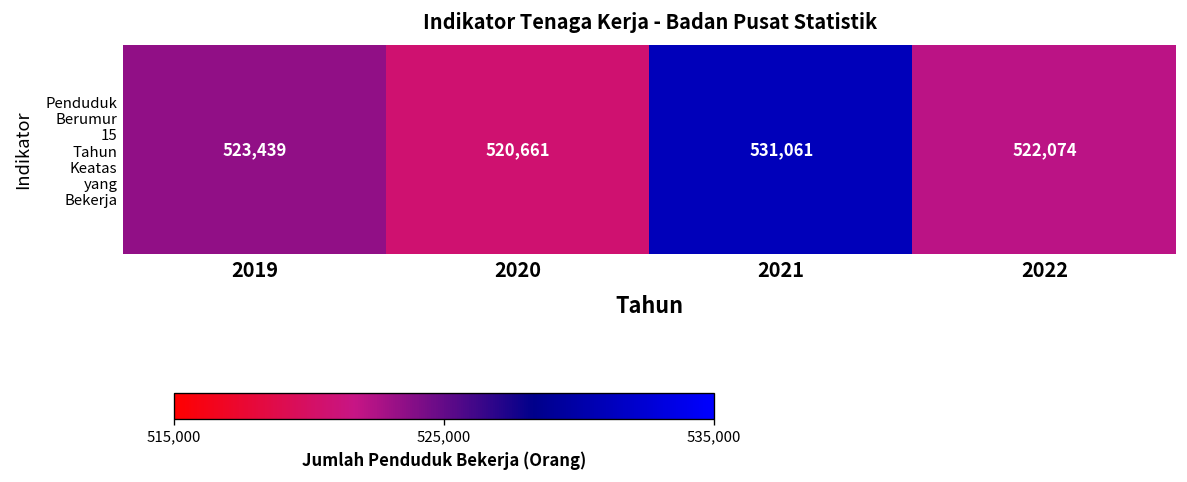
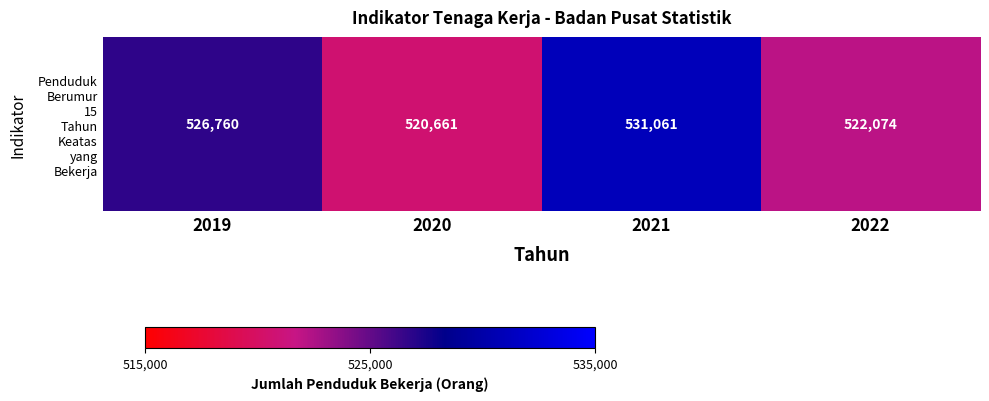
Penduduk Berumur 15 Tahun Keatas yang Bekerja, 2019: 523,439 -> 526,760
